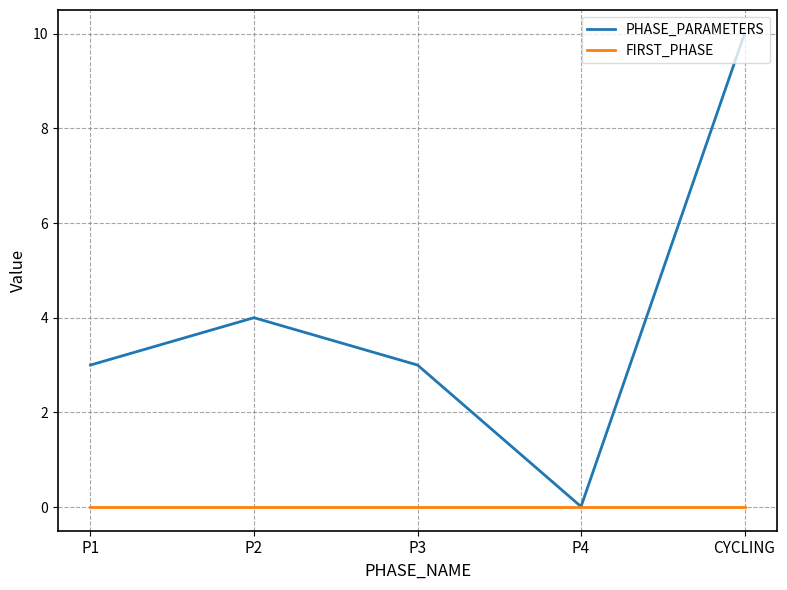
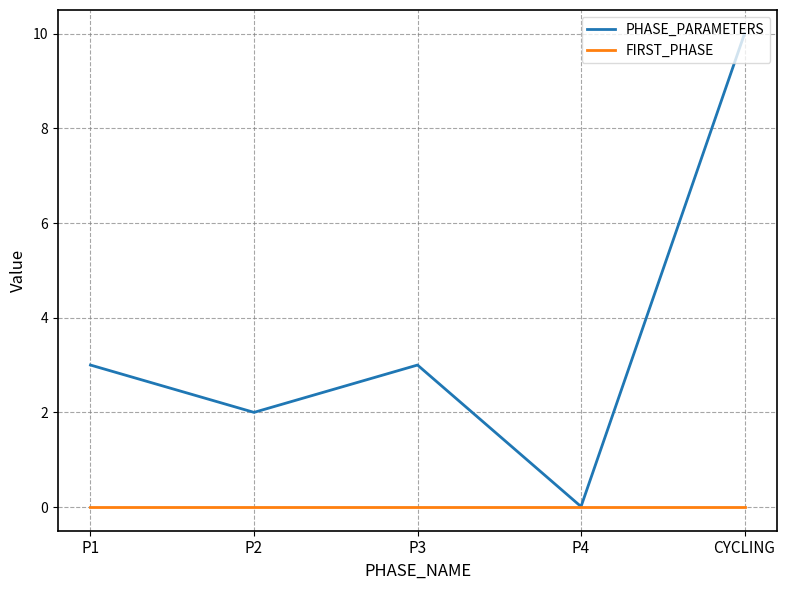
PHASE_PARAMETERS, P2: 4 -> 2
